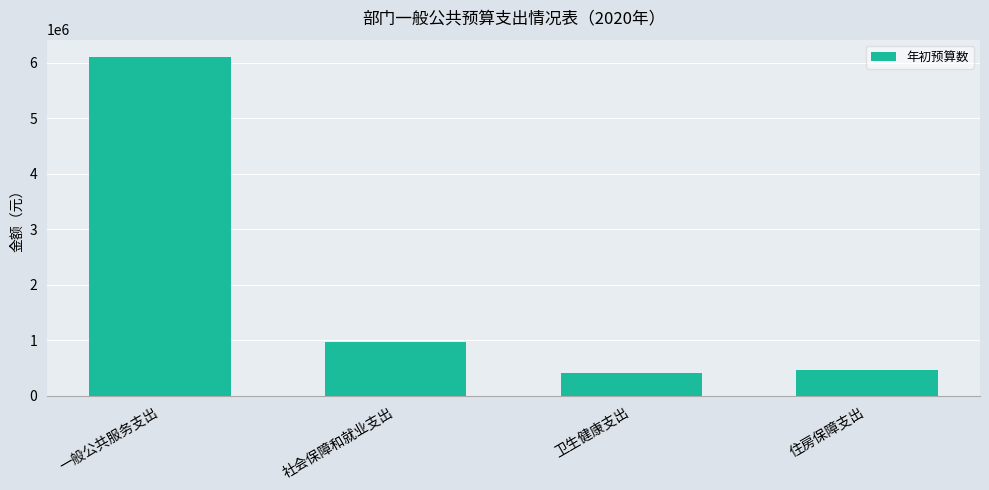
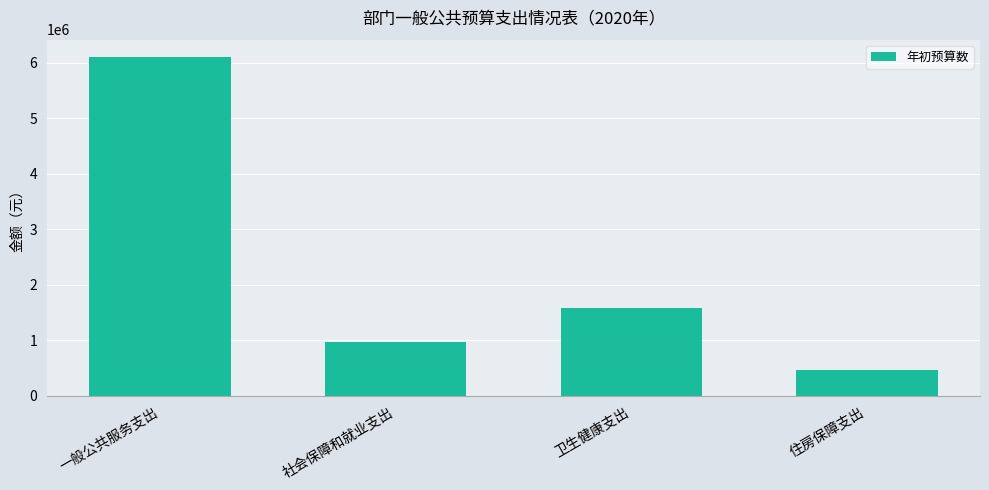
卫生健康支出: 400000 -> 1600000
